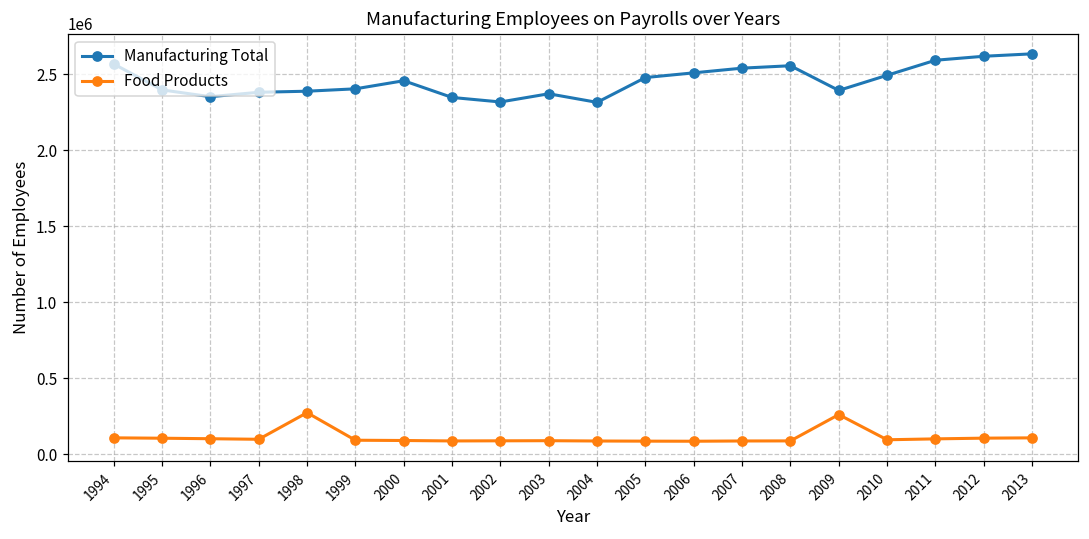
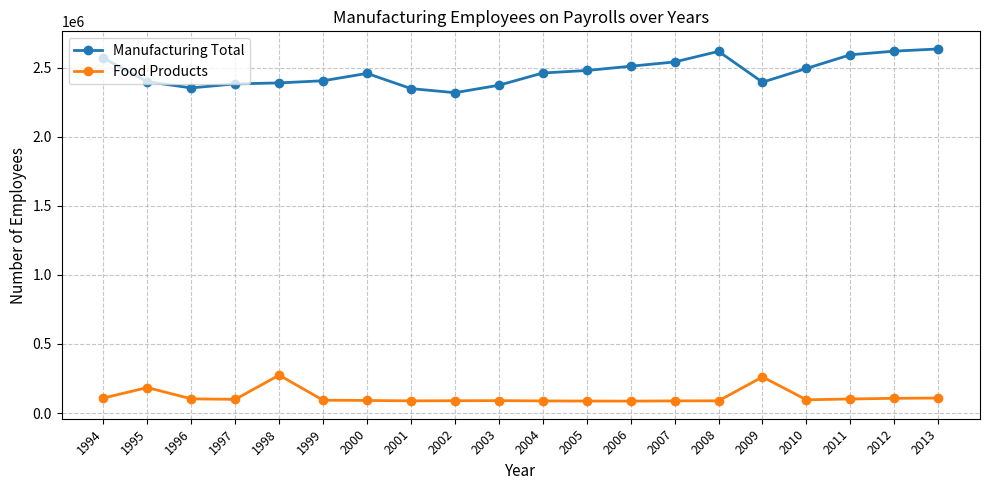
Food Products, 1995: 110000 -> 180000
Manufacturing Total, 2004: 2320000 -> 2460000
Manufacturing Total, 2008: 2560000 -> 2620000
